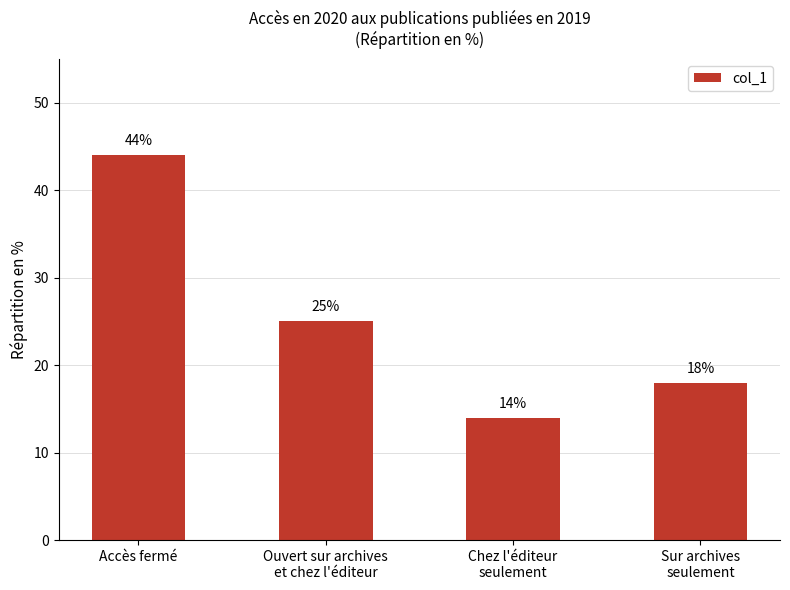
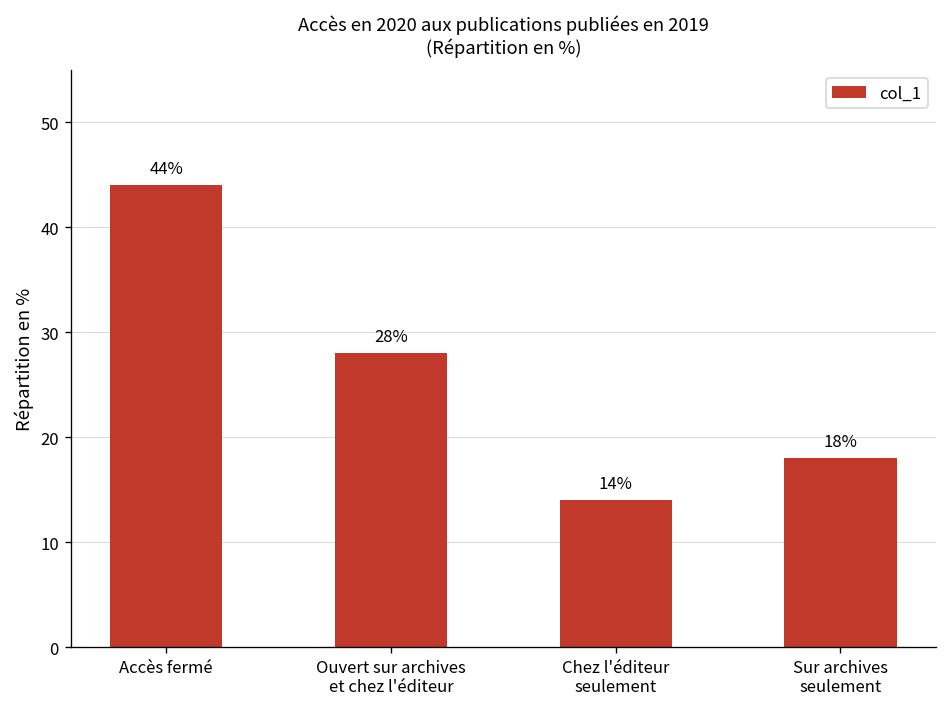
Ouvert sur archives et chez l'éditeur: 25% -> 28%
